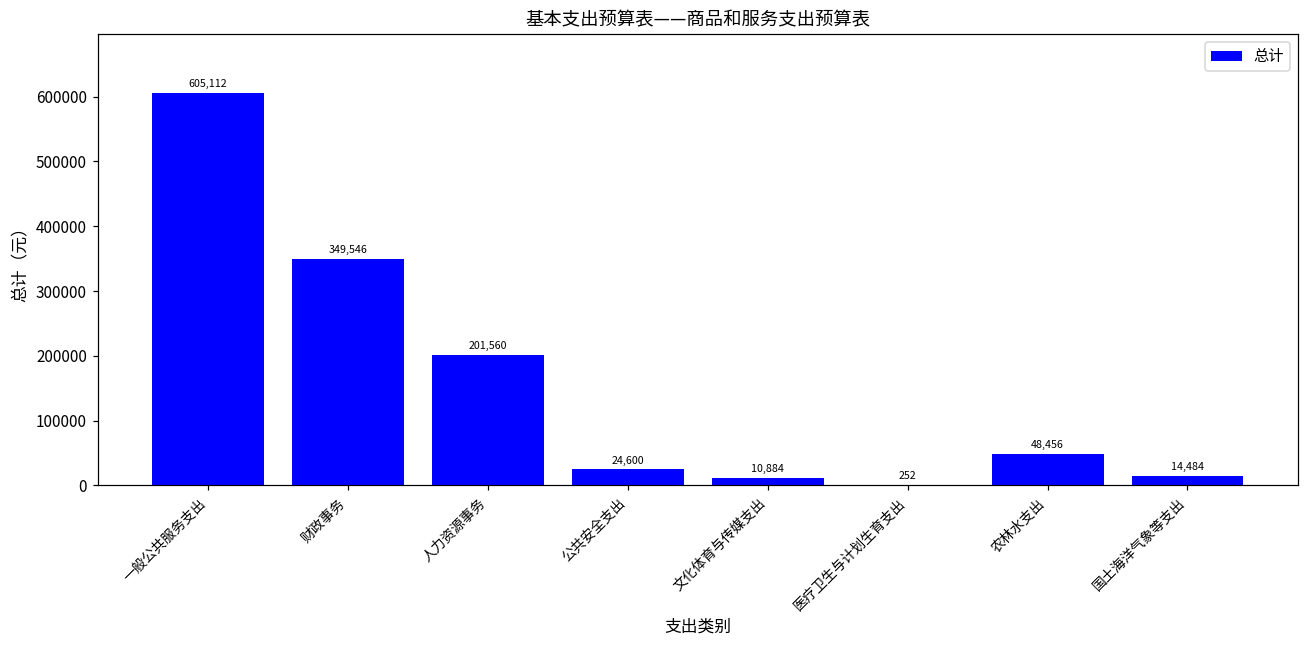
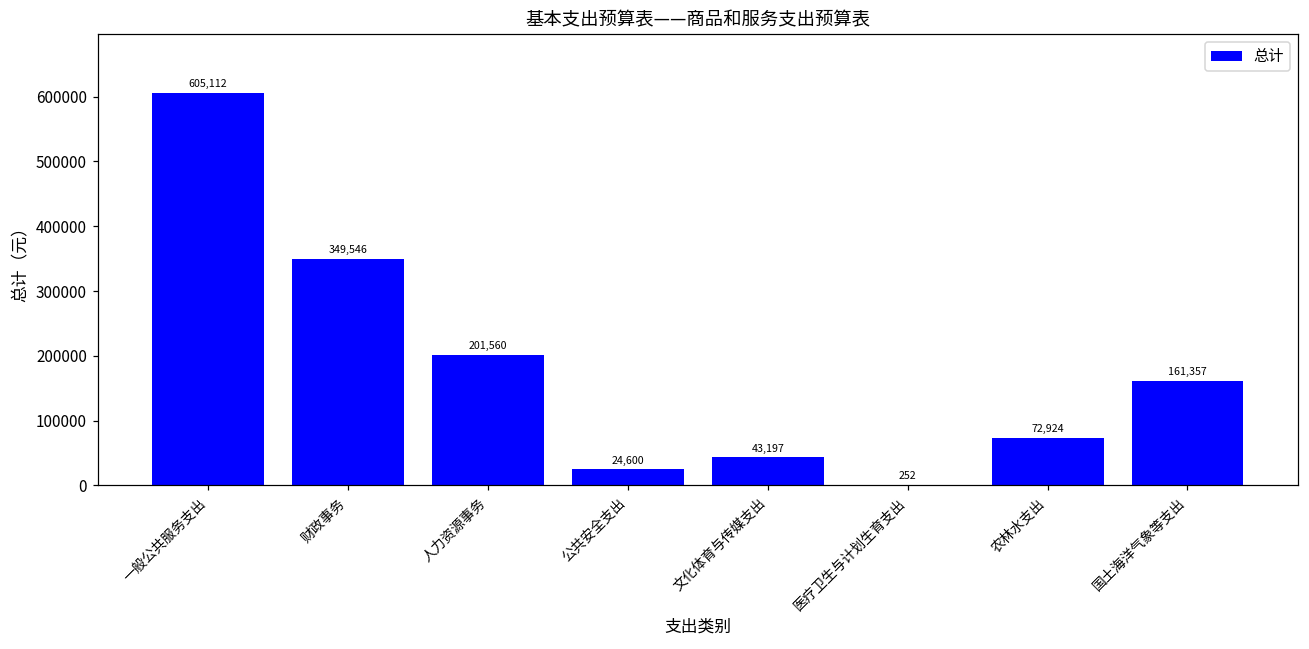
文化体育与传媒支出: 10,884 -> 43,197
农林水支出: 48,456 -> 72,924
国土海洋气象等支出: 14,484 -> 161,357
